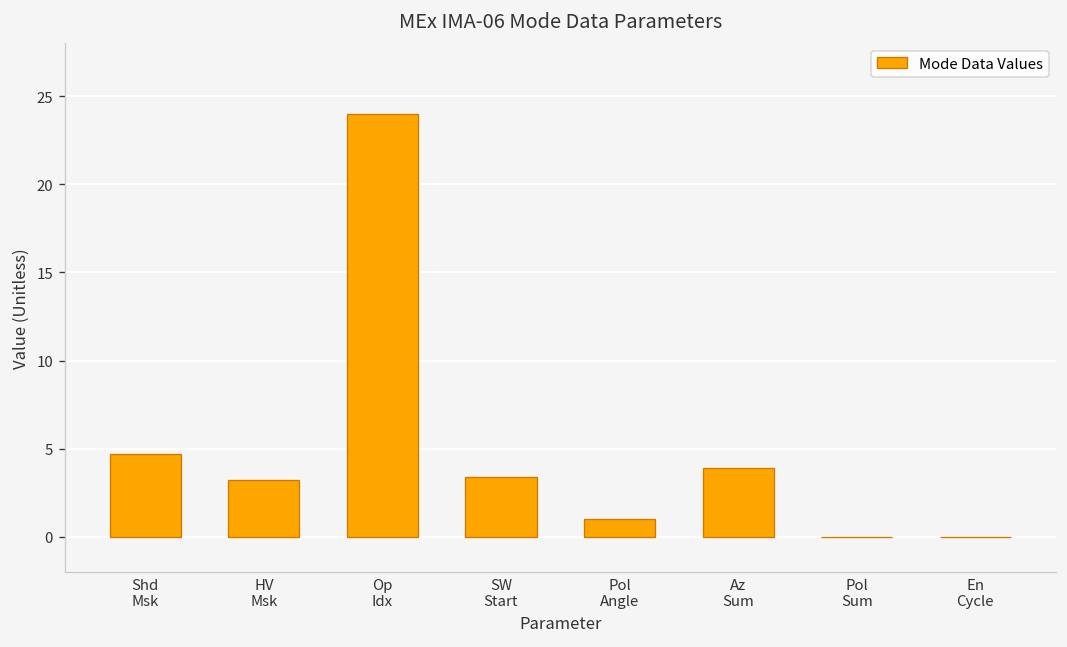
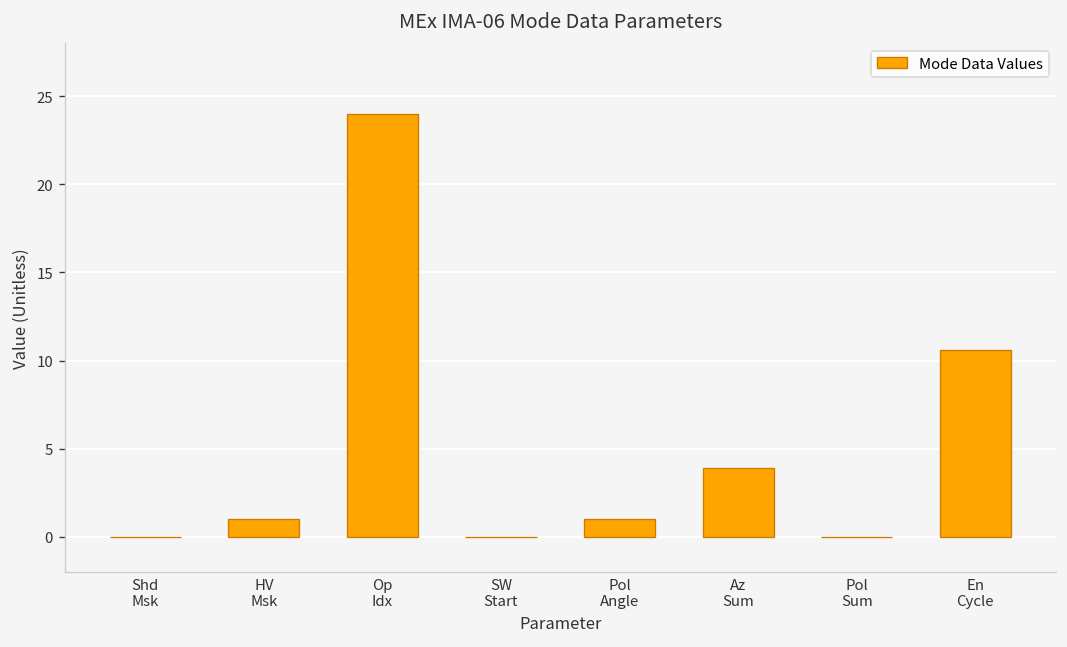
Shd Msk: 4.7 -> 0.0
HV Msk: 3.2 -> 1.0
SW Start: 3.4 -> 0.0
En Cycle: 0.0 -> 10.6
